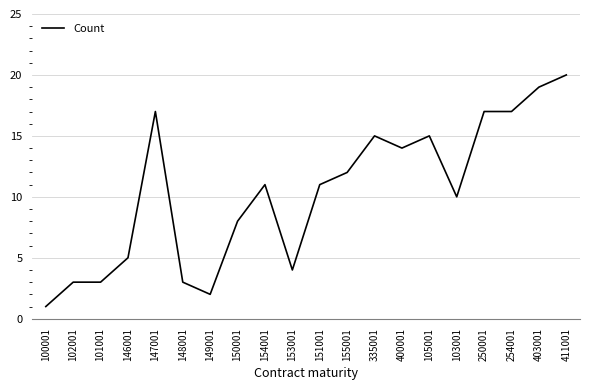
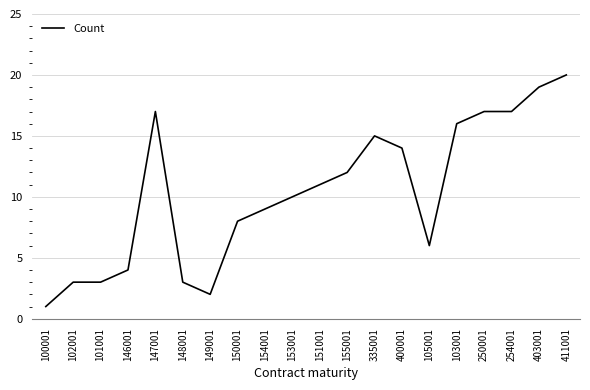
146001: 5 -> 4
154001: 11 -> 9
153001: 4 -> 10
105001: 15 -> 6
103001: 10 -> 16
